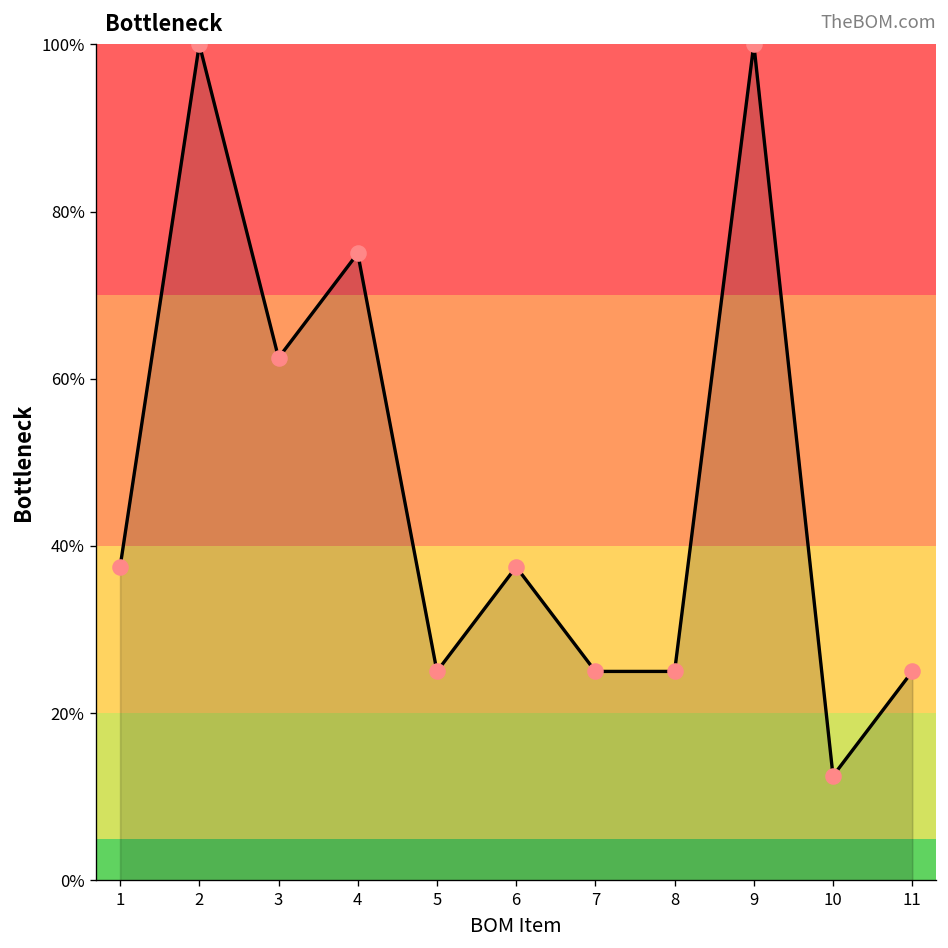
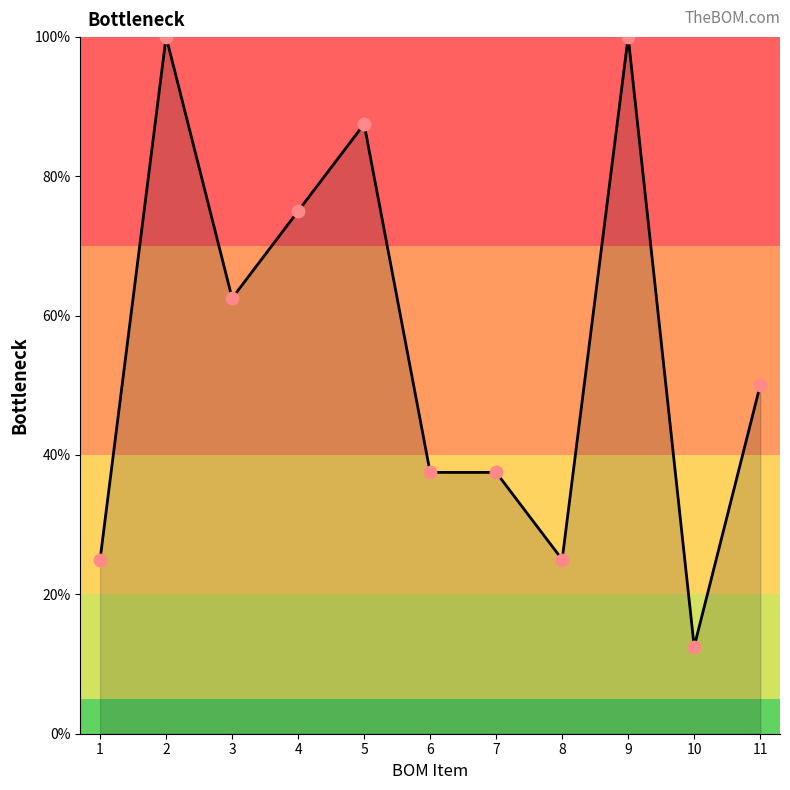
1: 38% -> 25%
5: 25% -> 88%
7: 25% -> 38%
11: 25% -> 50%
